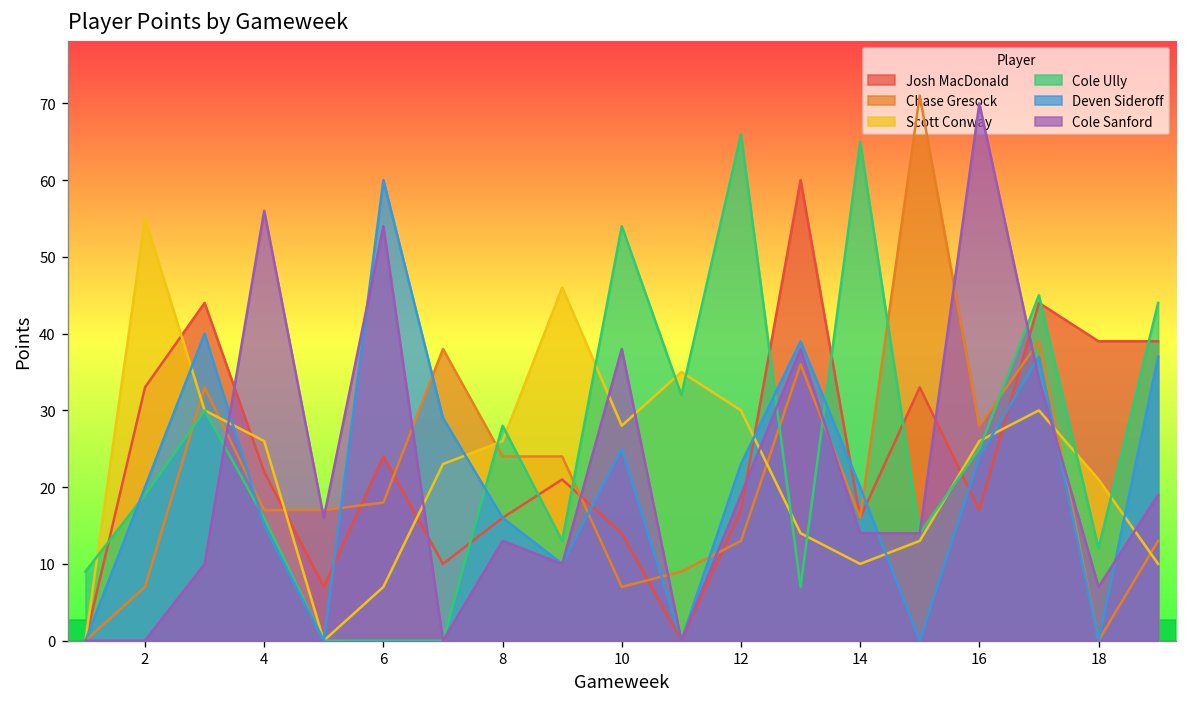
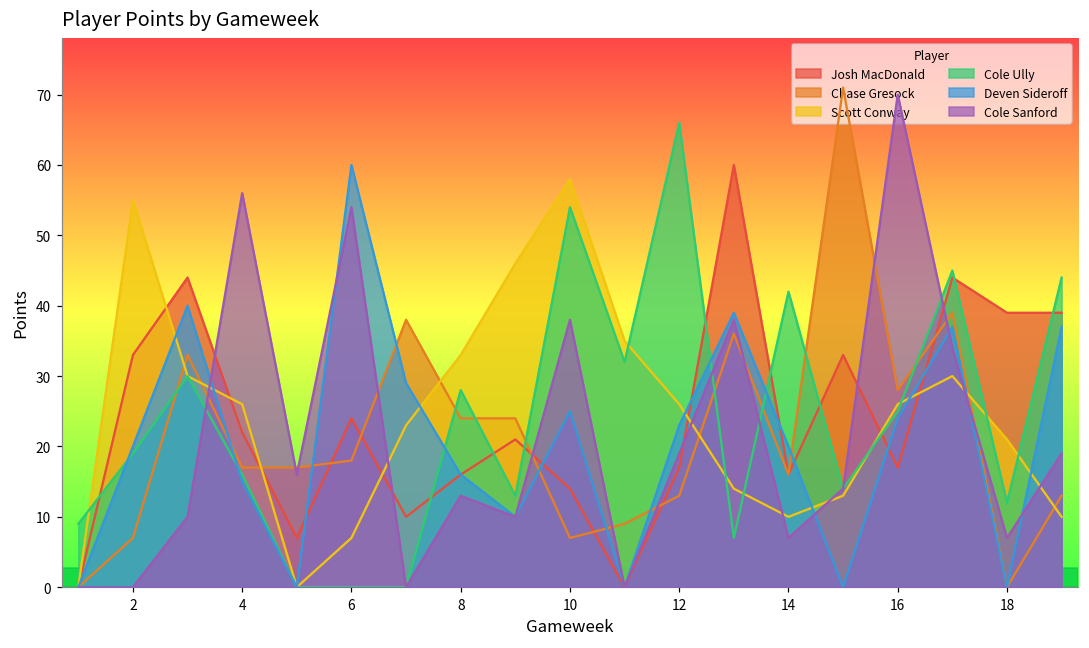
Scott Conway, 8: 26 -> 33
Scott Conway, 10: 28 -> 58
Scott Conway, 12: 30 -> 26
Cole Ully, 14: 65 -> 42
Cole Sanford, 14: 14 -> 7
